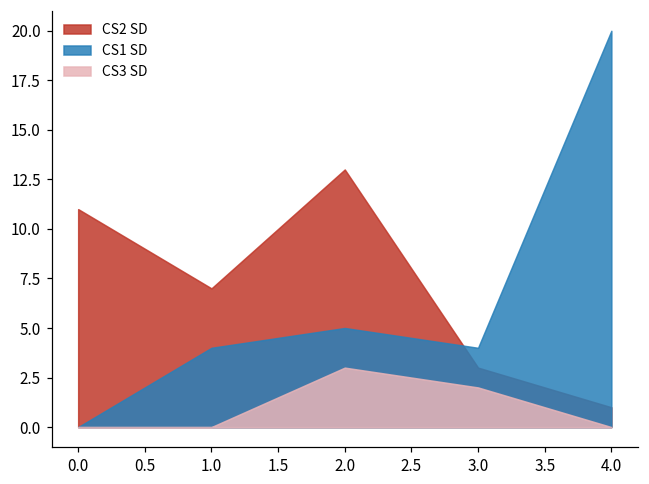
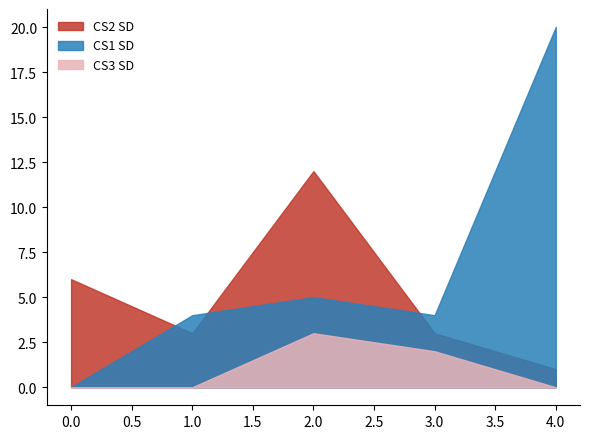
CS2 SD, 0.0: 11 -> 6
CS2 SD, 1.0: 7 -> 3
CS2 SD, 2.0: 13 -> 12
